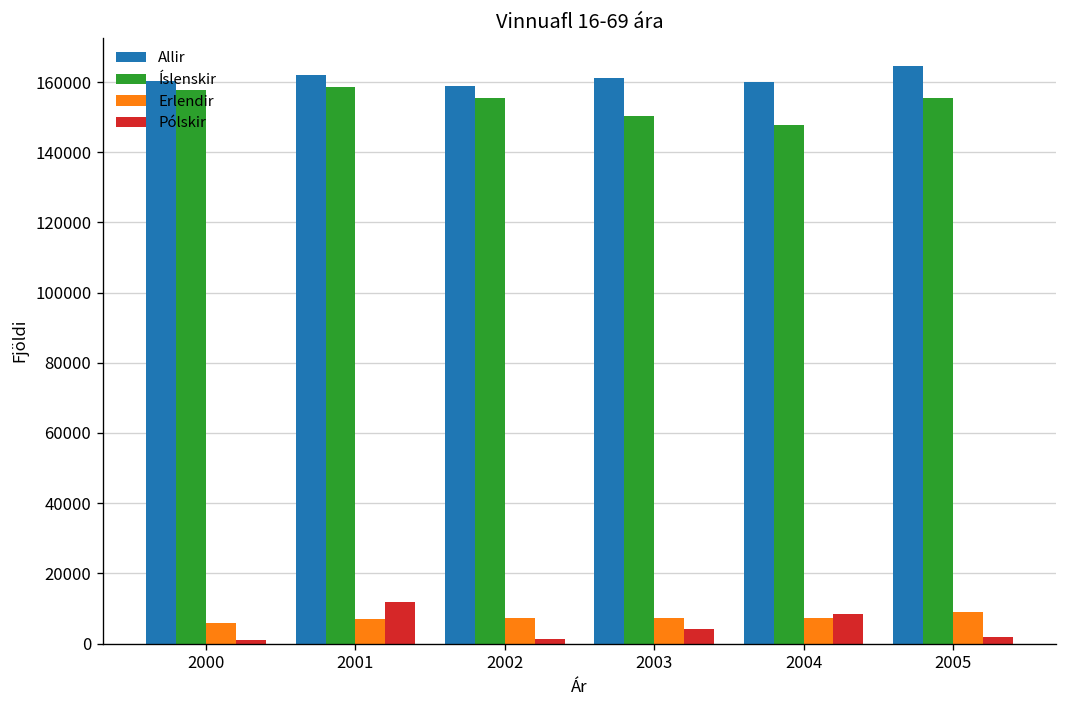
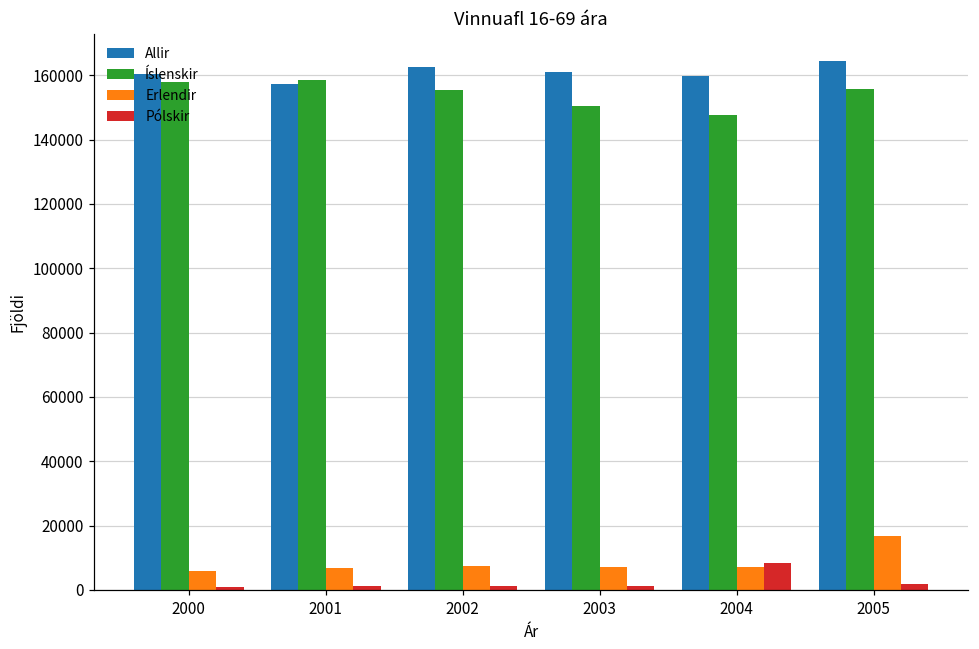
Allir, 2001: 162000 -> 157000
Pólskir, 2001: 12000 -> 1000
Allir, 2002: 159000 -> 163000
Pólskir, 2003: 4000 -> 1000
Erlendir, 2005: 9000 -> 17000
